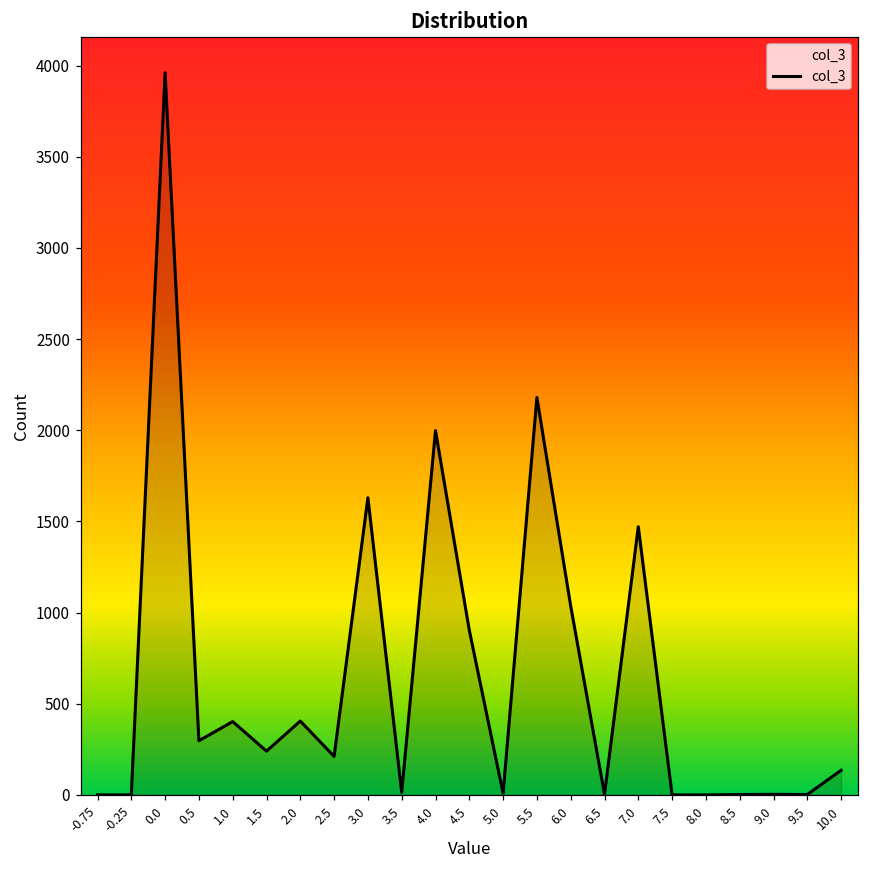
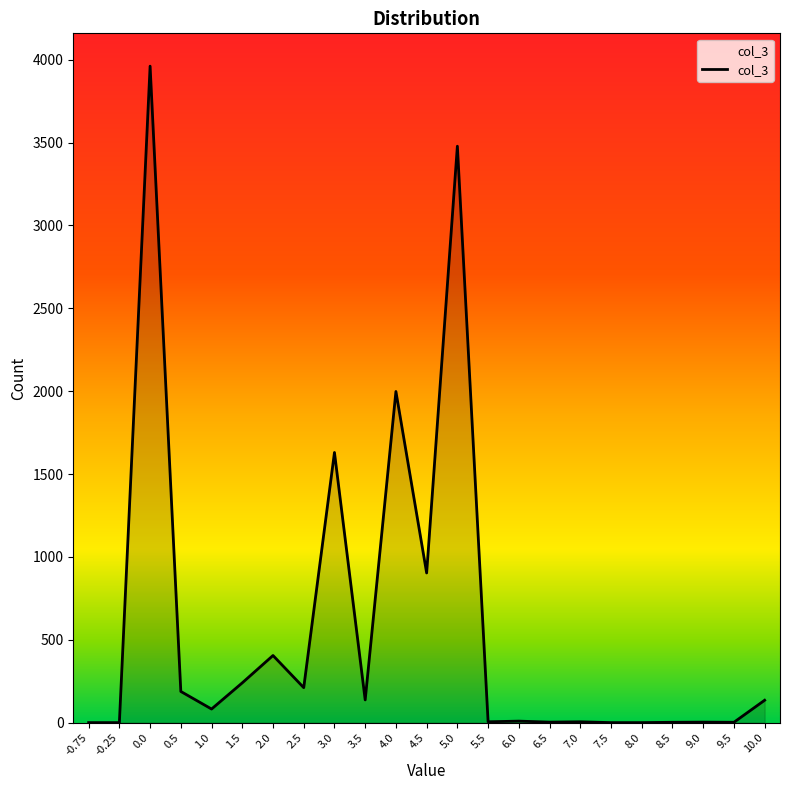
0.5: 300 -> 190
1.0: 400 -> 80
3.5: 10 -> 140
5.0: 10 -> 3480
5.5: 2180 -> 10
6.0: 1040 -> 10
7.0: 1470 -> 10
